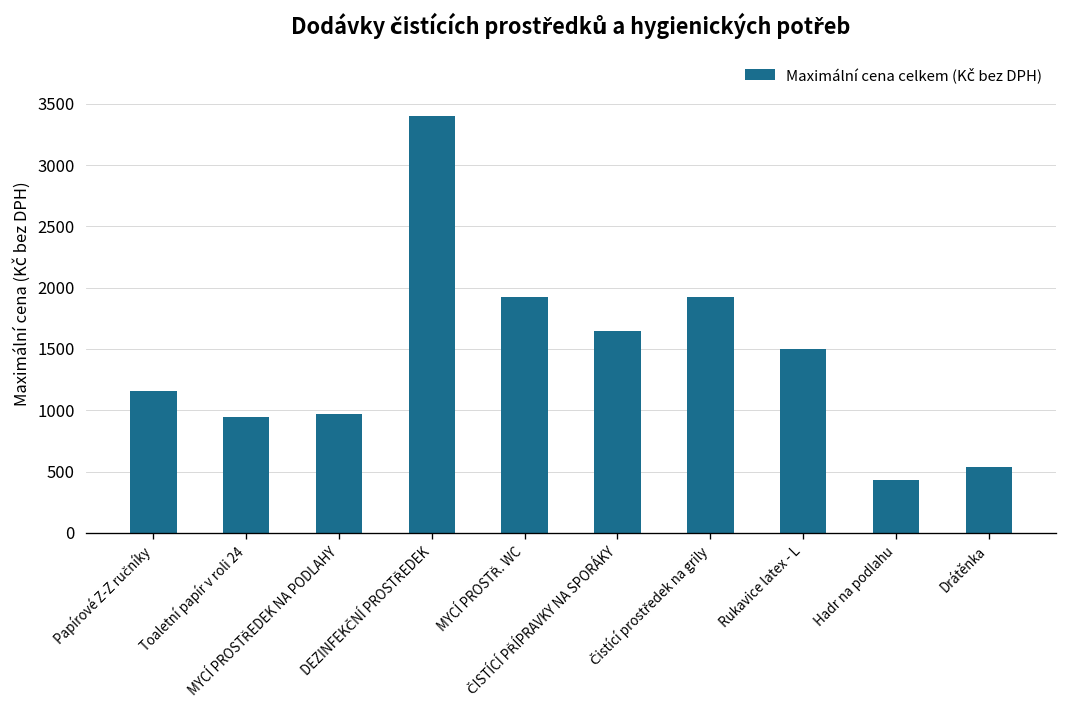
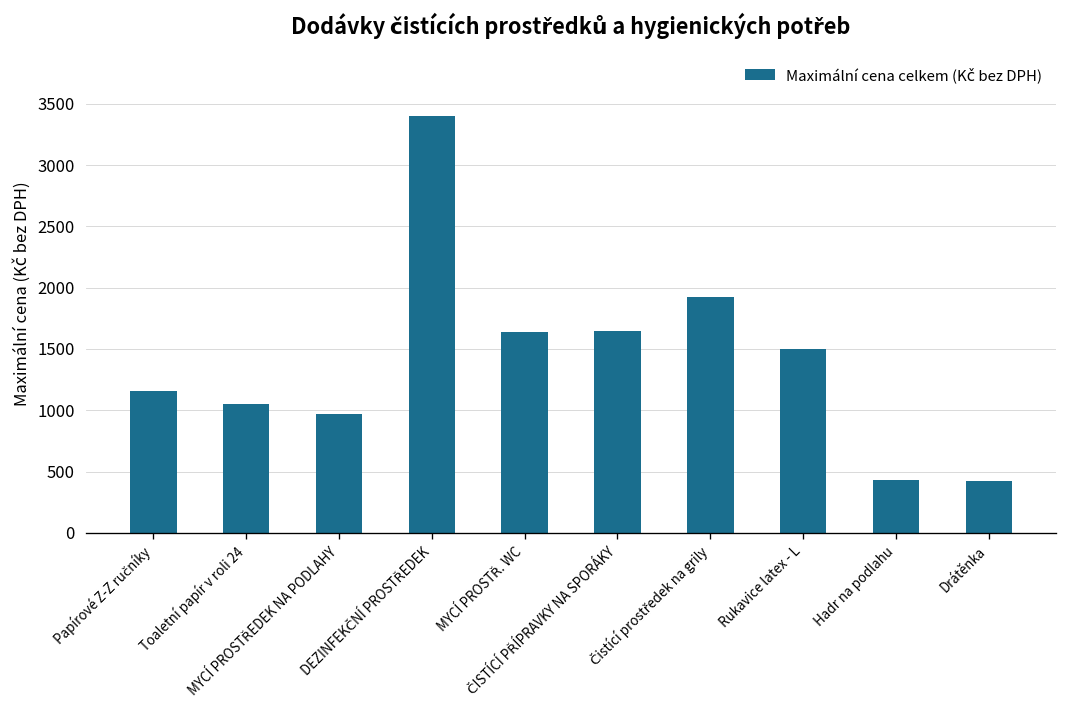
Toaletní papír v roli 24: 940 -> 1050
MYCÍ PROSTŘ. WC: 1920 -> 1640
Drátěnka: 540 -> 430
